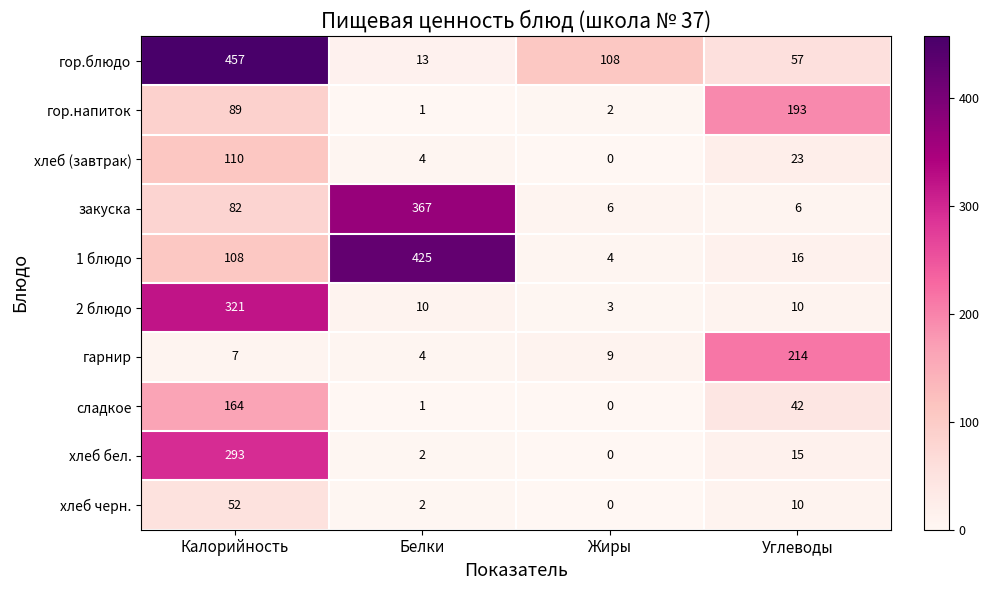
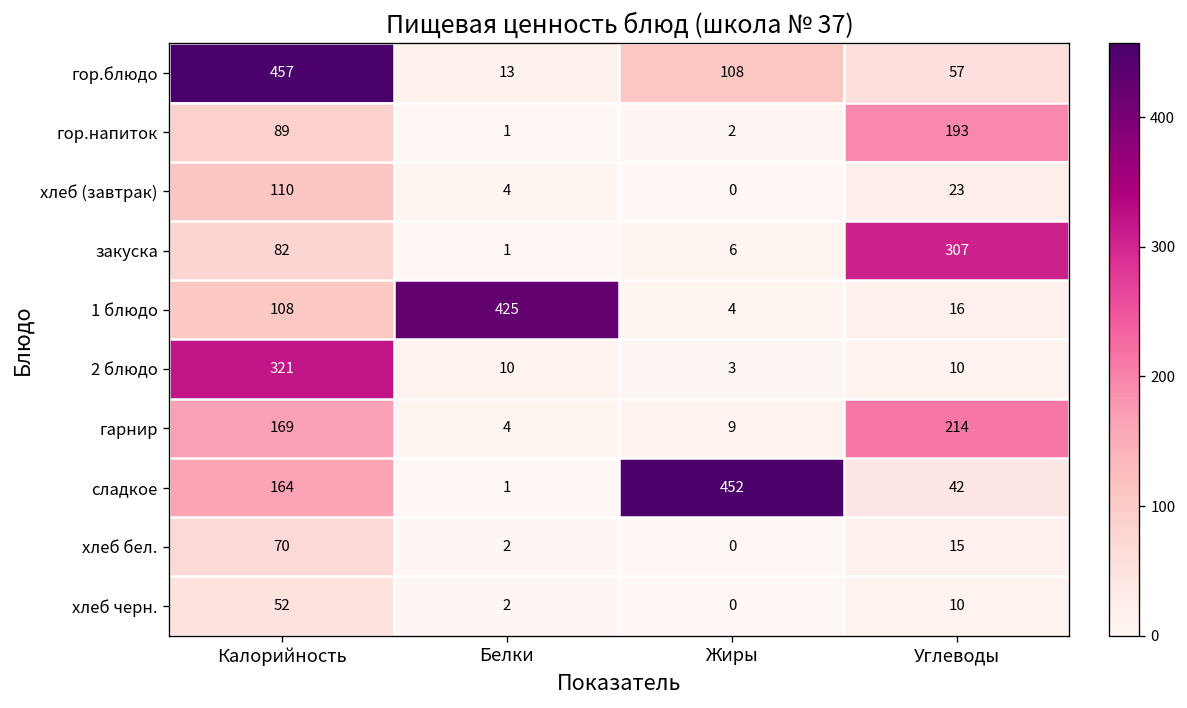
закуска, Белки: 367 -> 1
закуска, Углеводы: 6 -> 307
гарнир, Калорийность: 7 -> 169
сладкое, Жиры: 0 -> 452
хлеб бел., Калорийность: 293 -> 70
